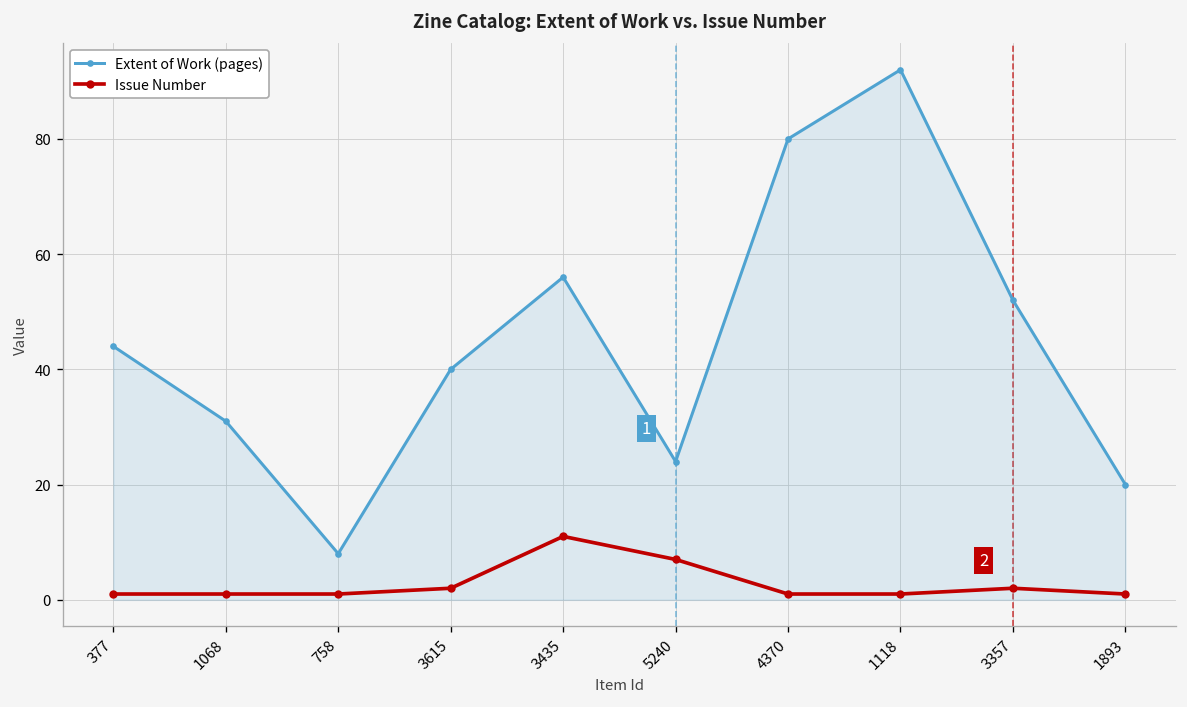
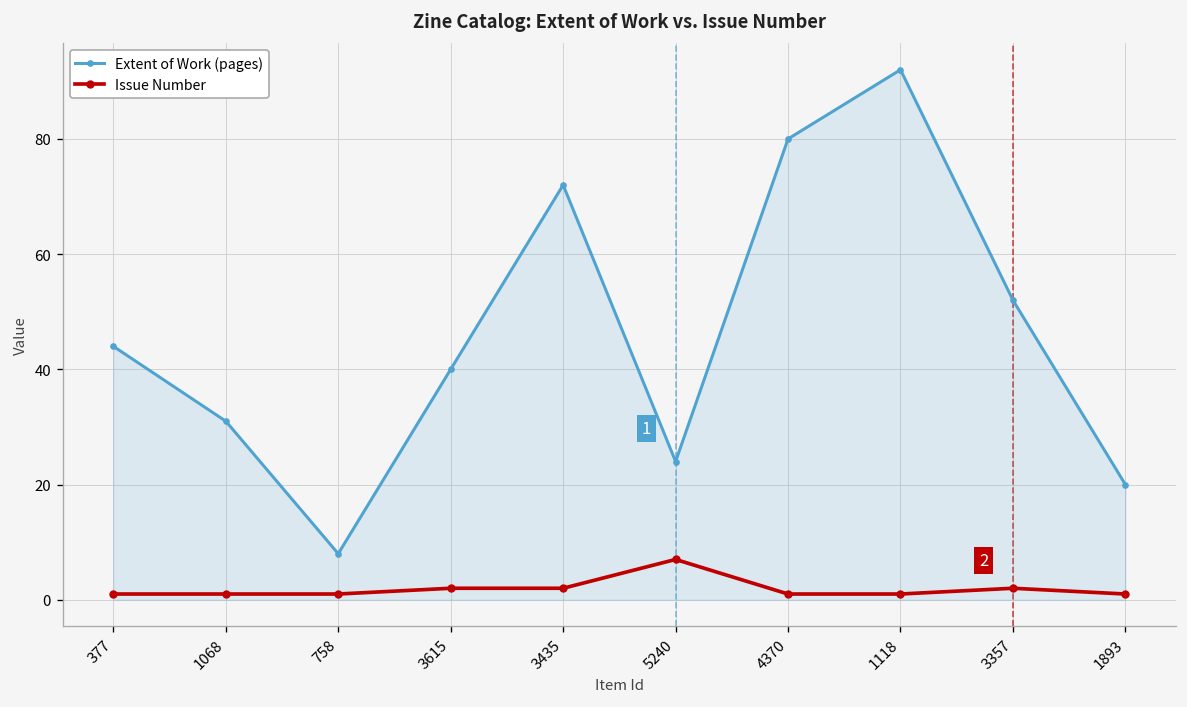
Extent of Work (pages), 3435: 56 -> 72
Issue Number, 3435: 11 -> 2
